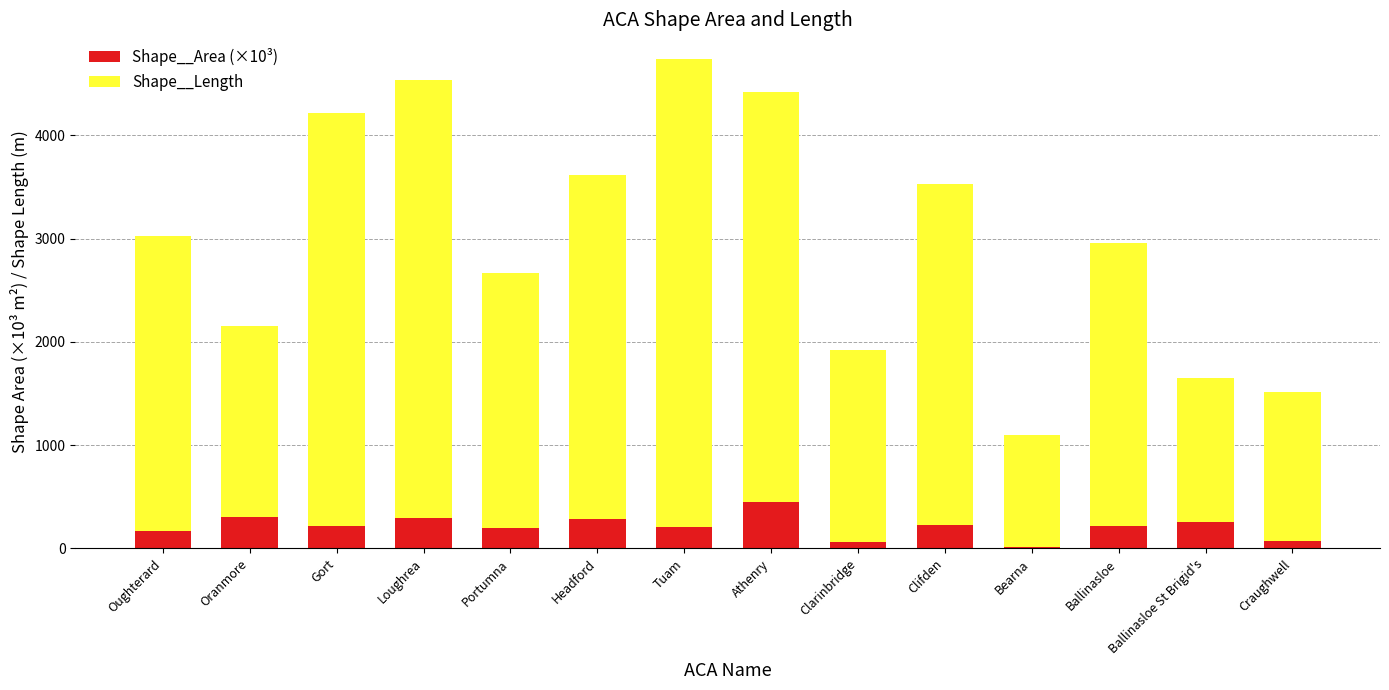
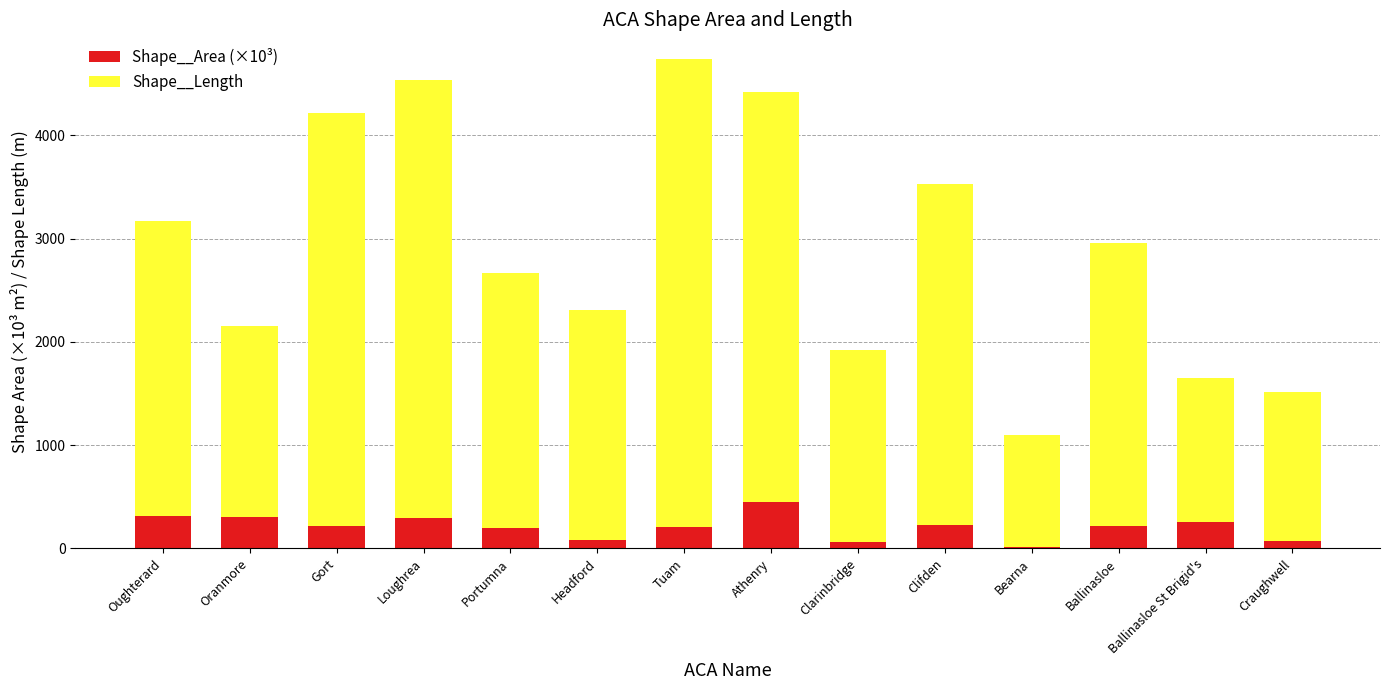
Shape__Area (×10³), Oughterard: 170 -> 310
Shape__Area (×10³), Headford: 290 -> 80
Shape__Length, Headford: 3330 -> 2220
